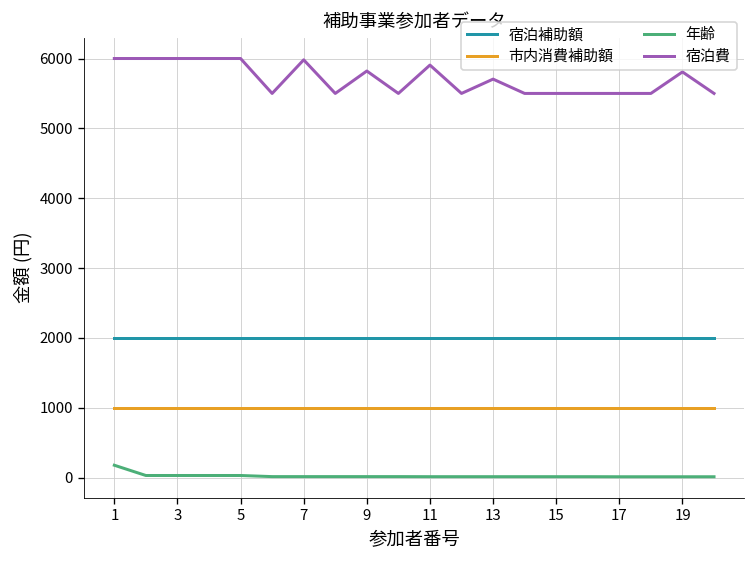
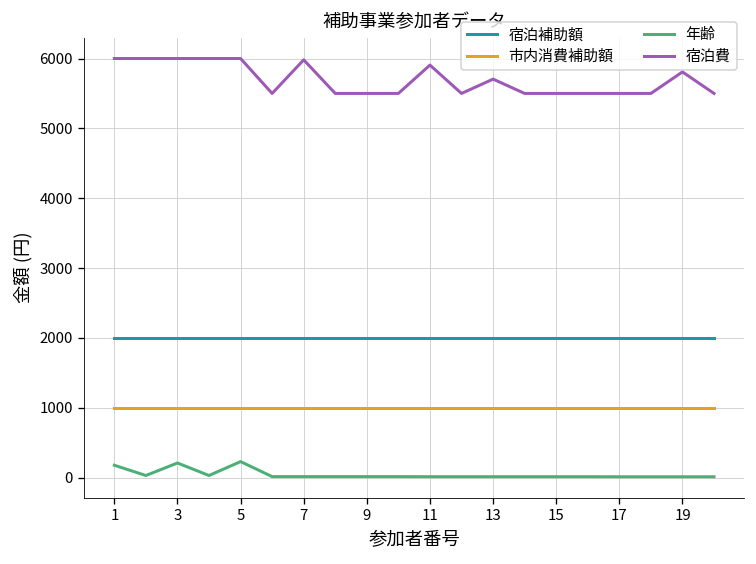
年齢, 3: 0 -> 200
年齢, 5: 0 -> 200
宿泊費, 9: 5800 -> 5500
